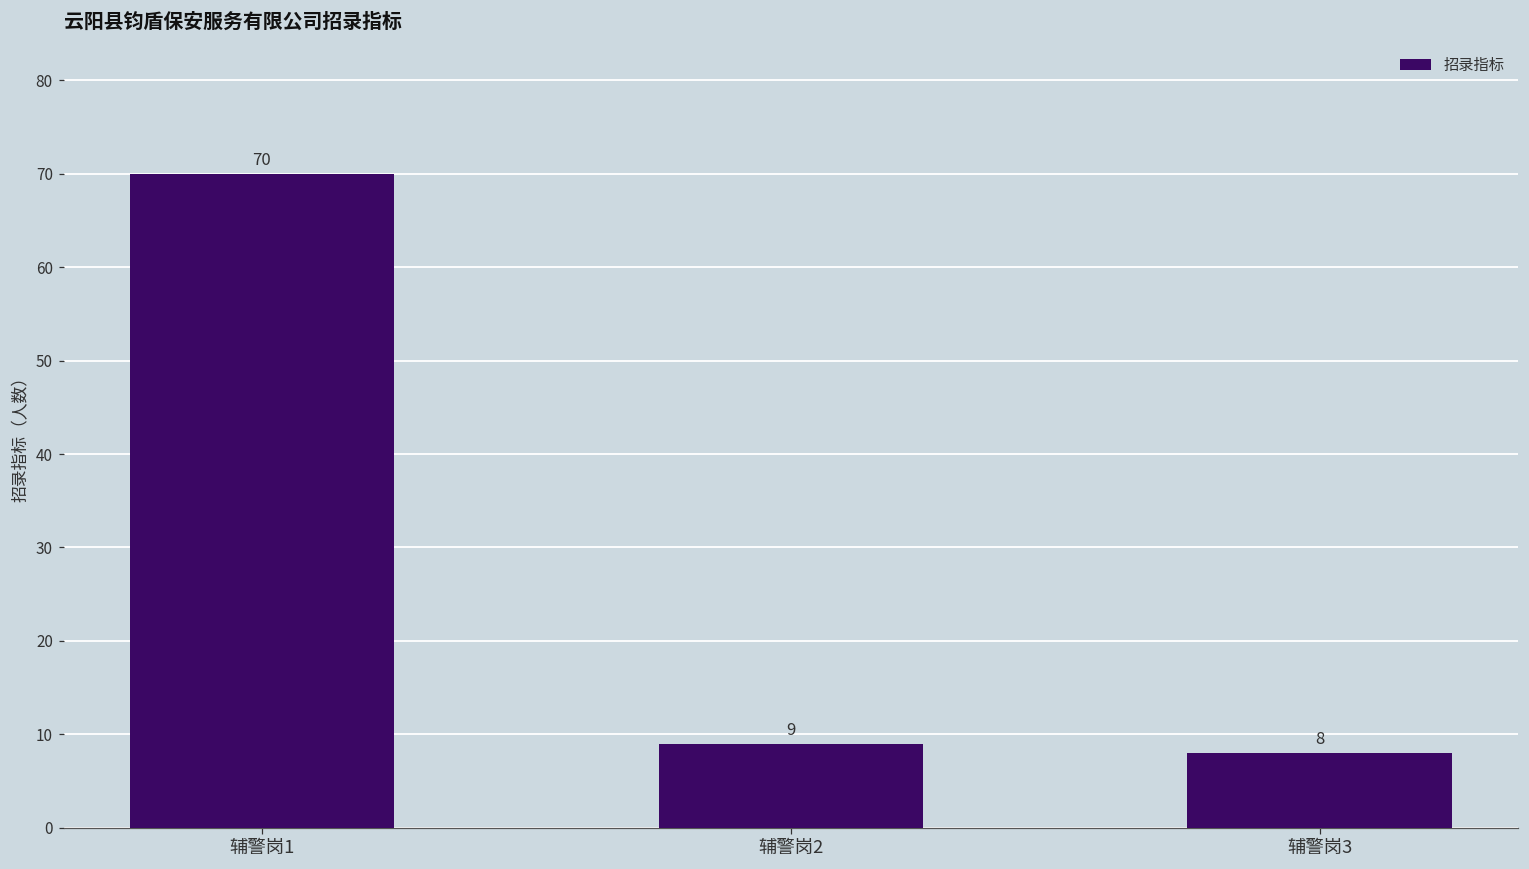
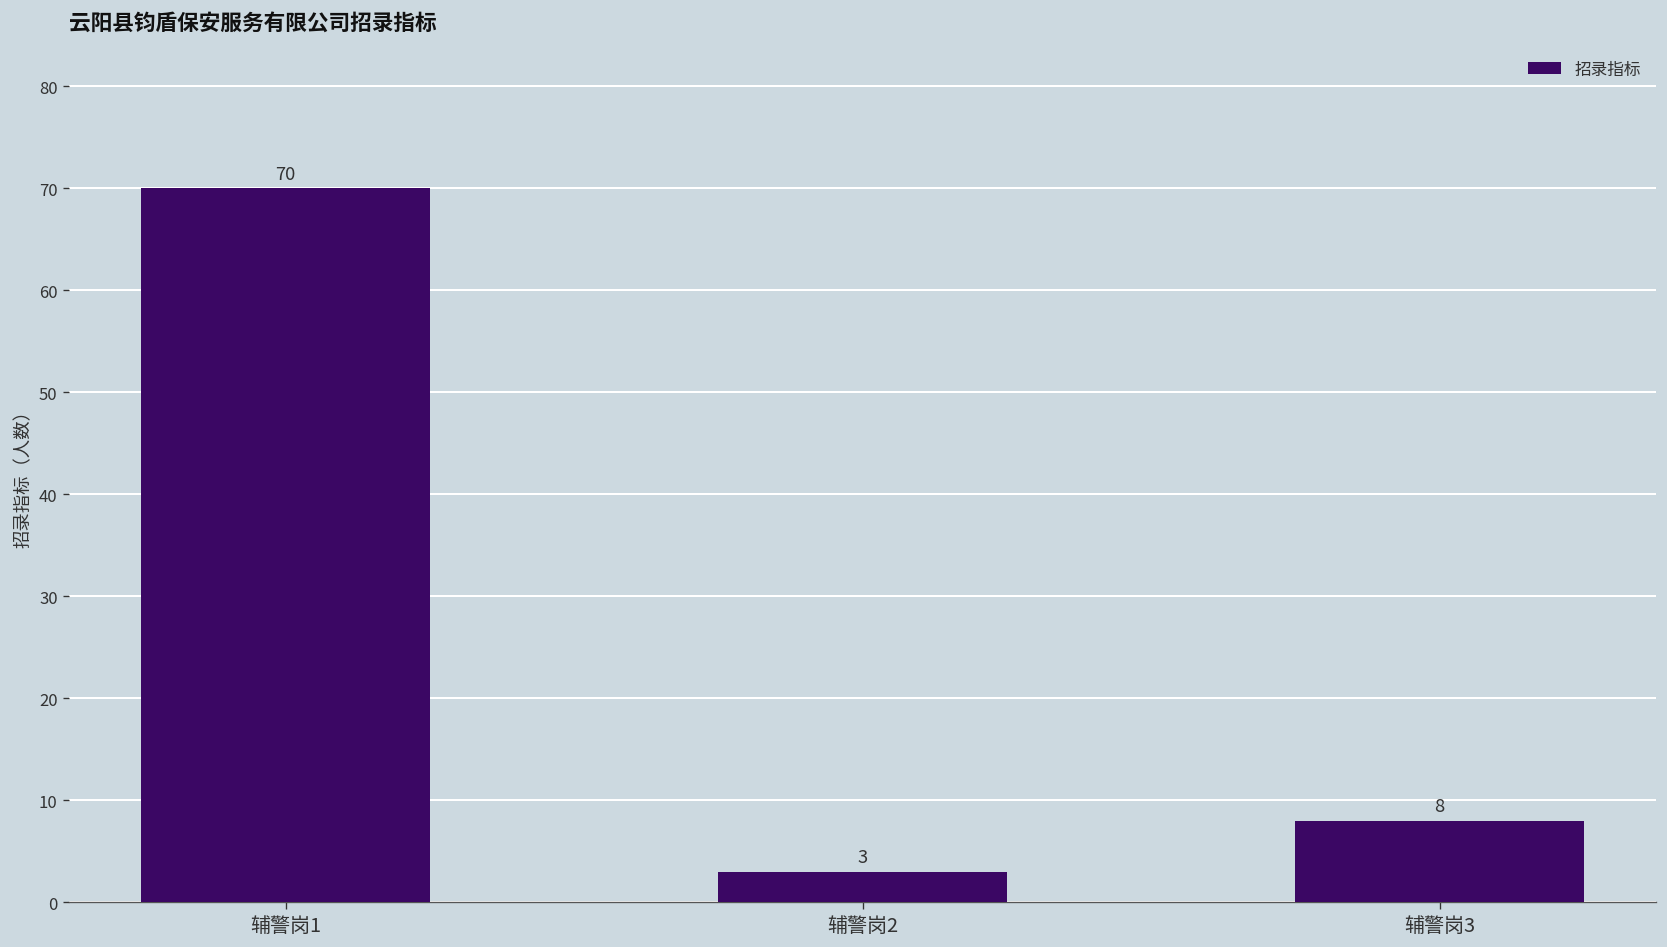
辅警岗2: 9 -> 3
